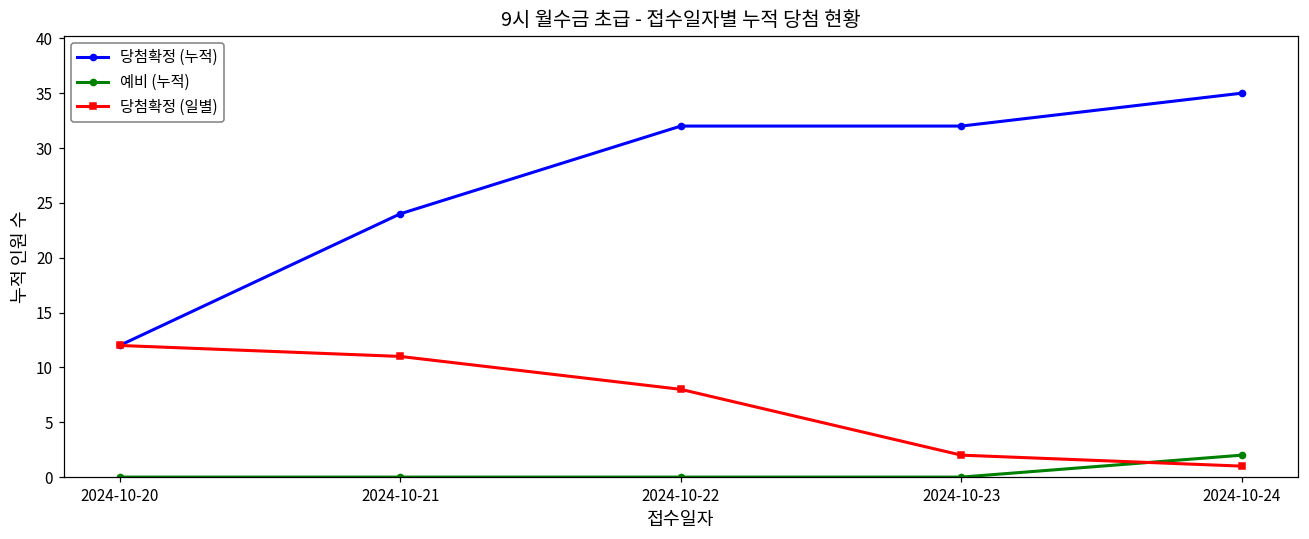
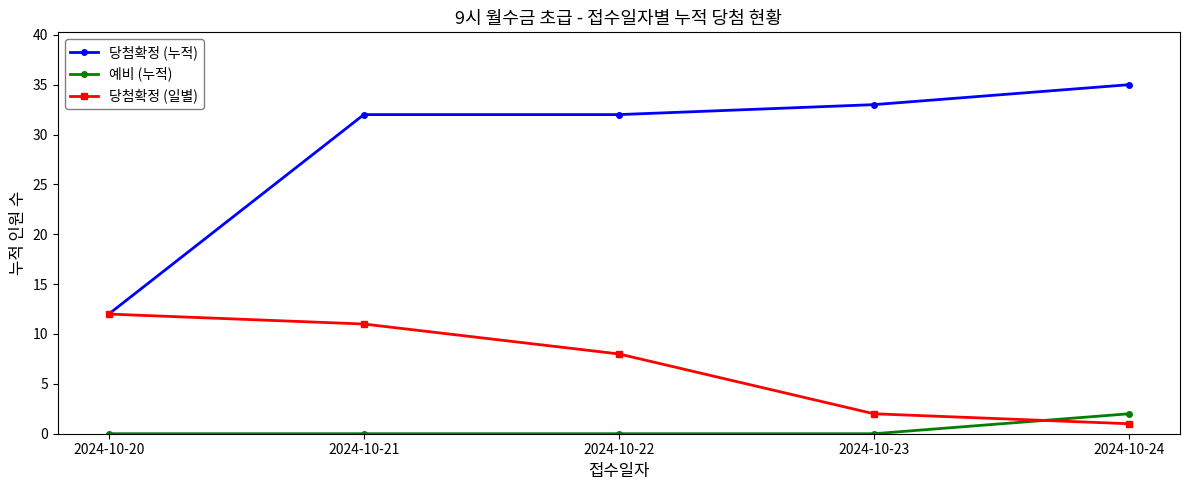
당첨확정 (누적), 2024-10-21: 24 -> 32
당첨확정 (누적), 2024-10-23: 32 -> 33
